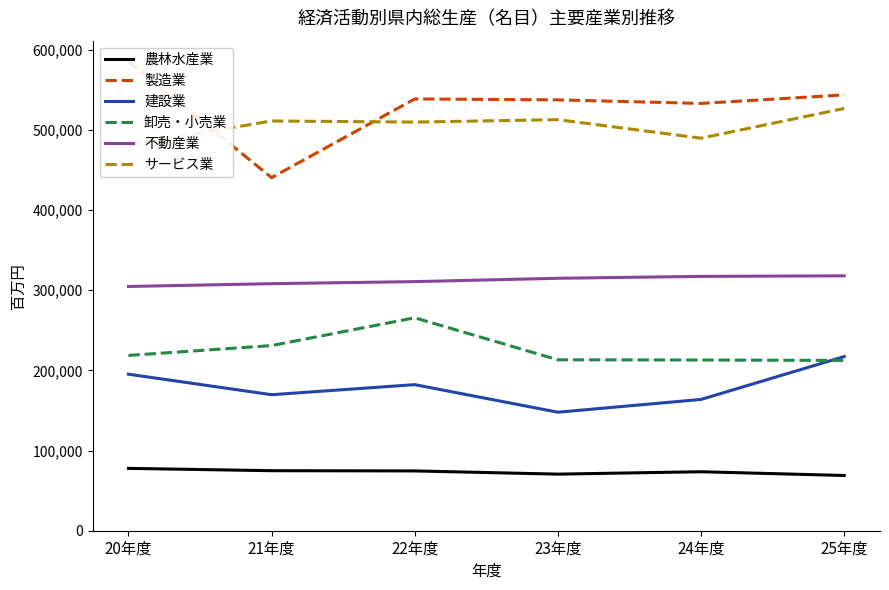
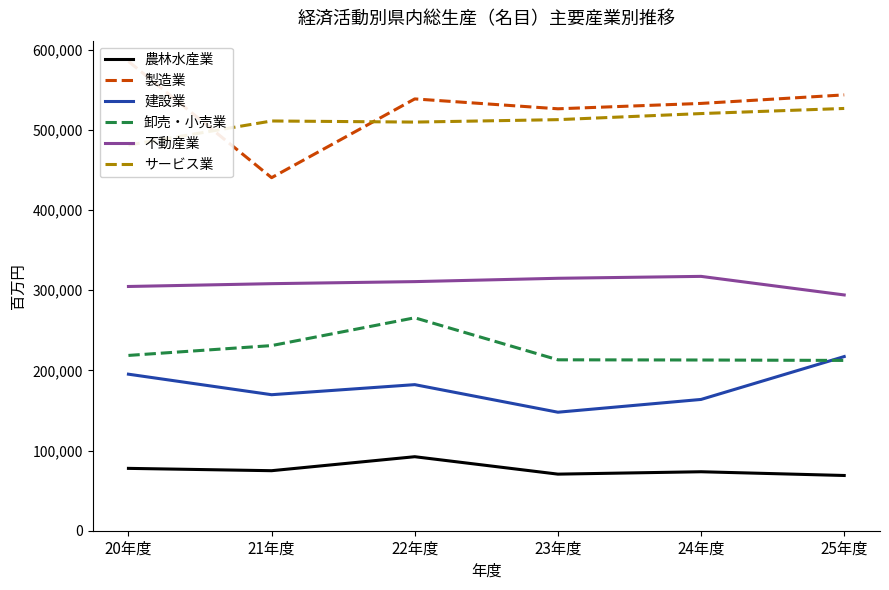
農林水産業, 22年度: 70,000 -> 90,000
製造業, 23年度: 540,000 -> 530,000
サービス業, 24年度: 490,000 -> 520,000
不動産業, 25年度: 320,000 -> 290,000
